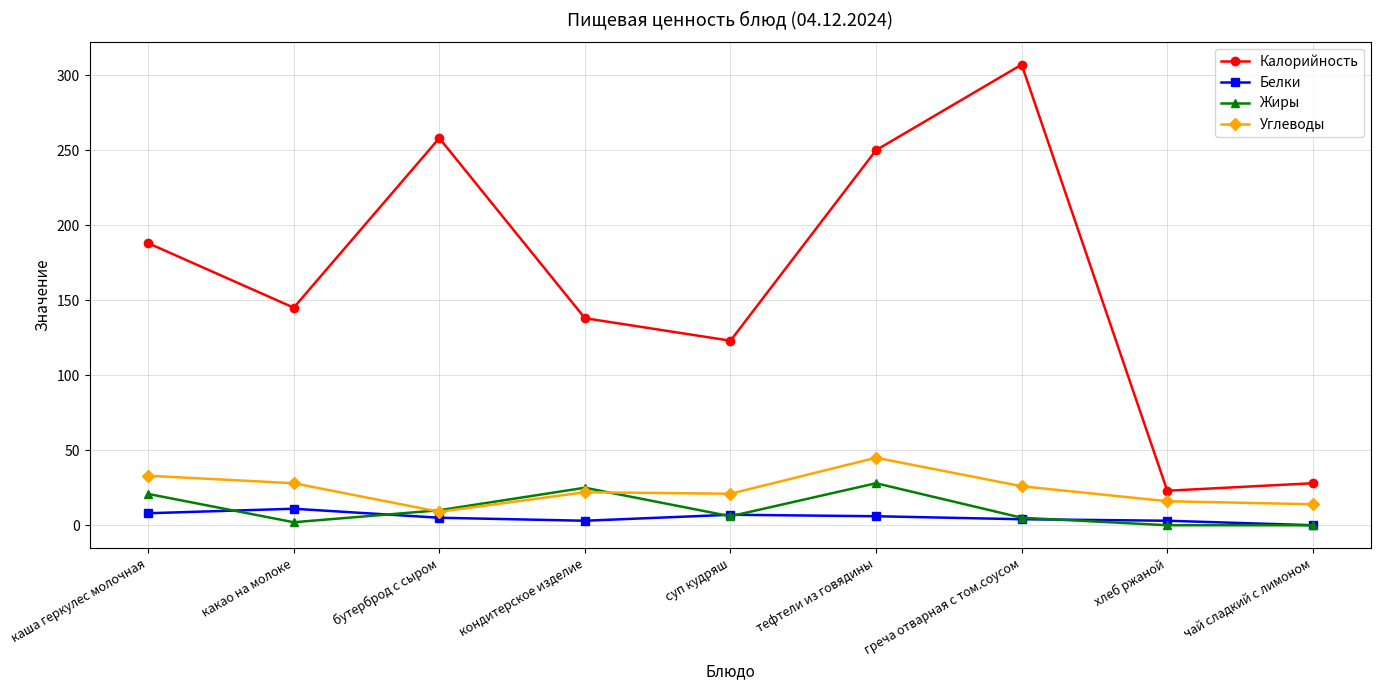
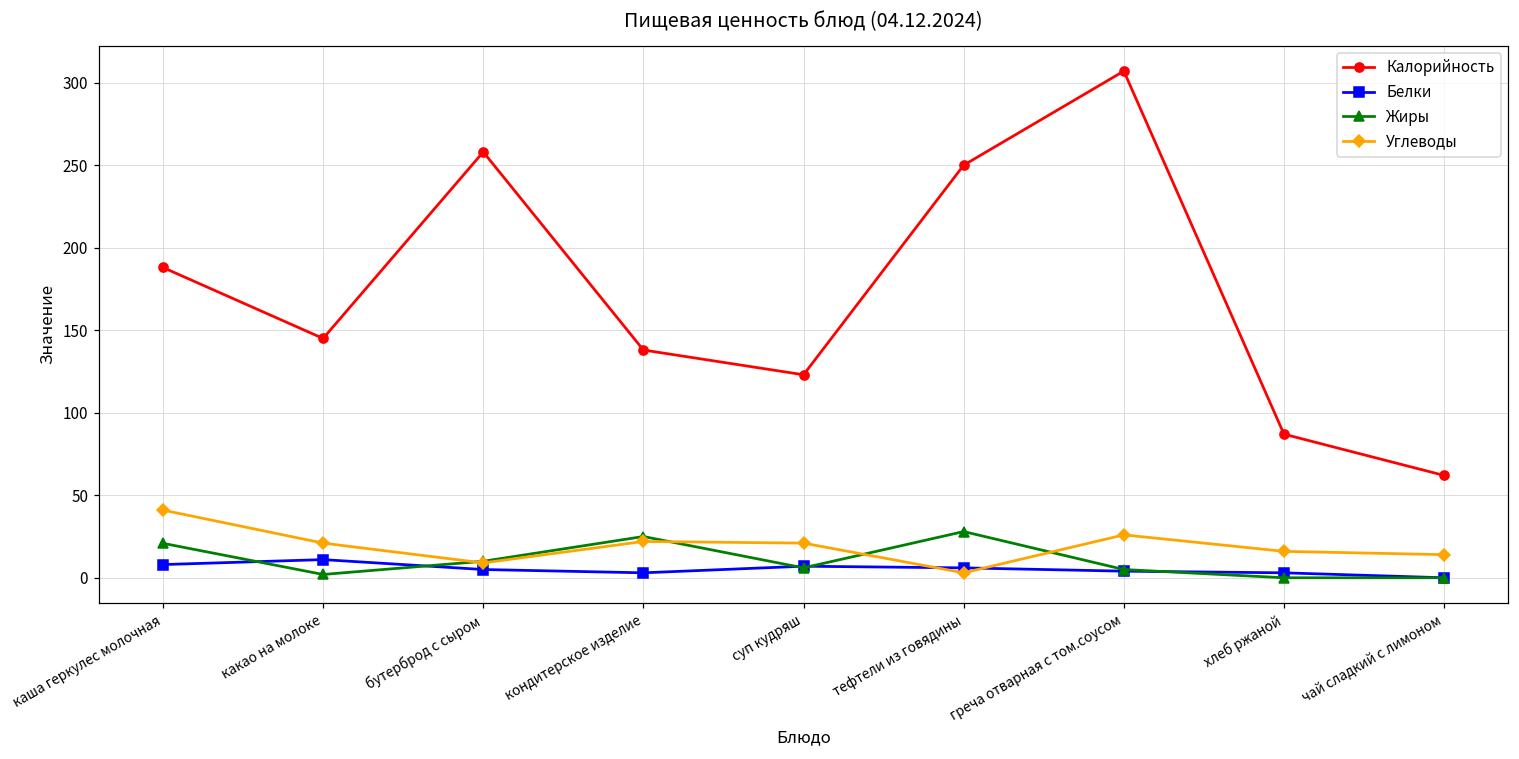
Углеводы, каша геркулес молочная: 33 -> 41
Углеводы, какао на молоке: 28 -> 21
Углеводы, тефтели из говядины: 45 -> 3
Калорийность, хлеб ржаной: 23 -> 87
Калорийность, чай сладкий с лимоном: 28 -> 62
